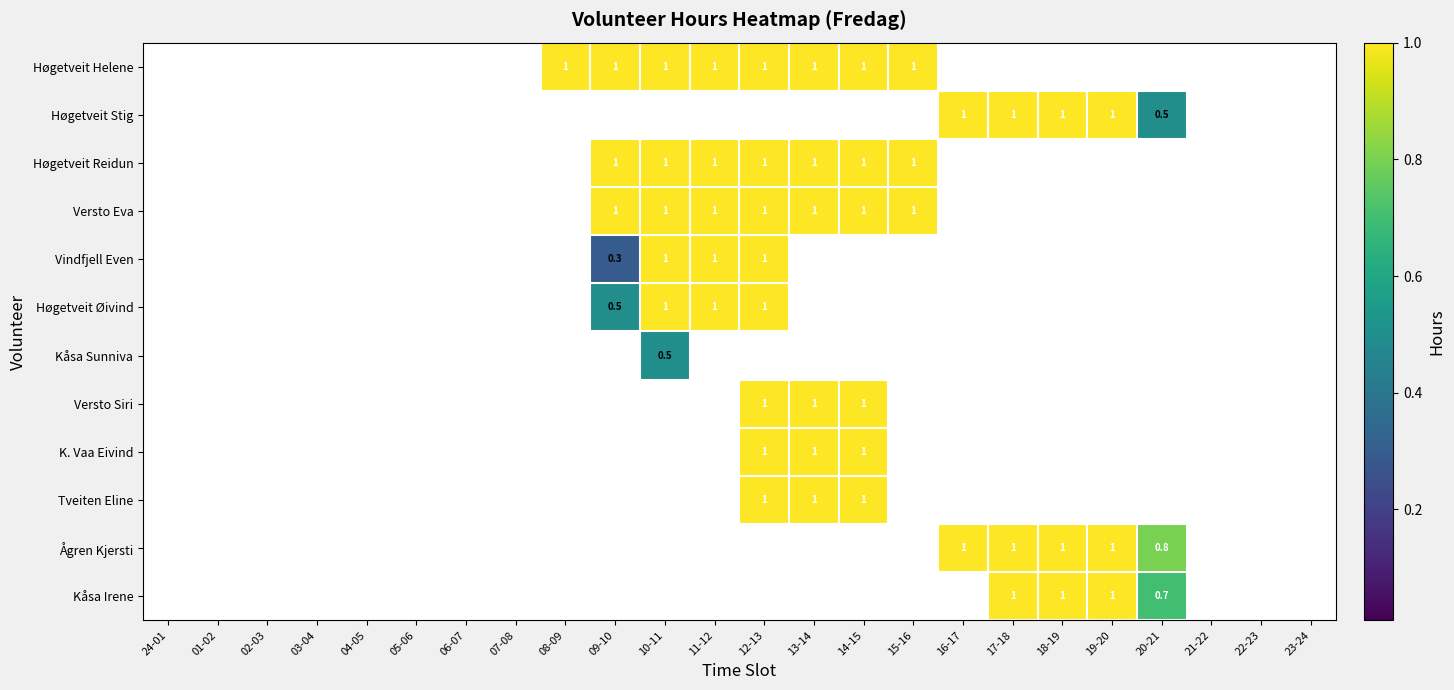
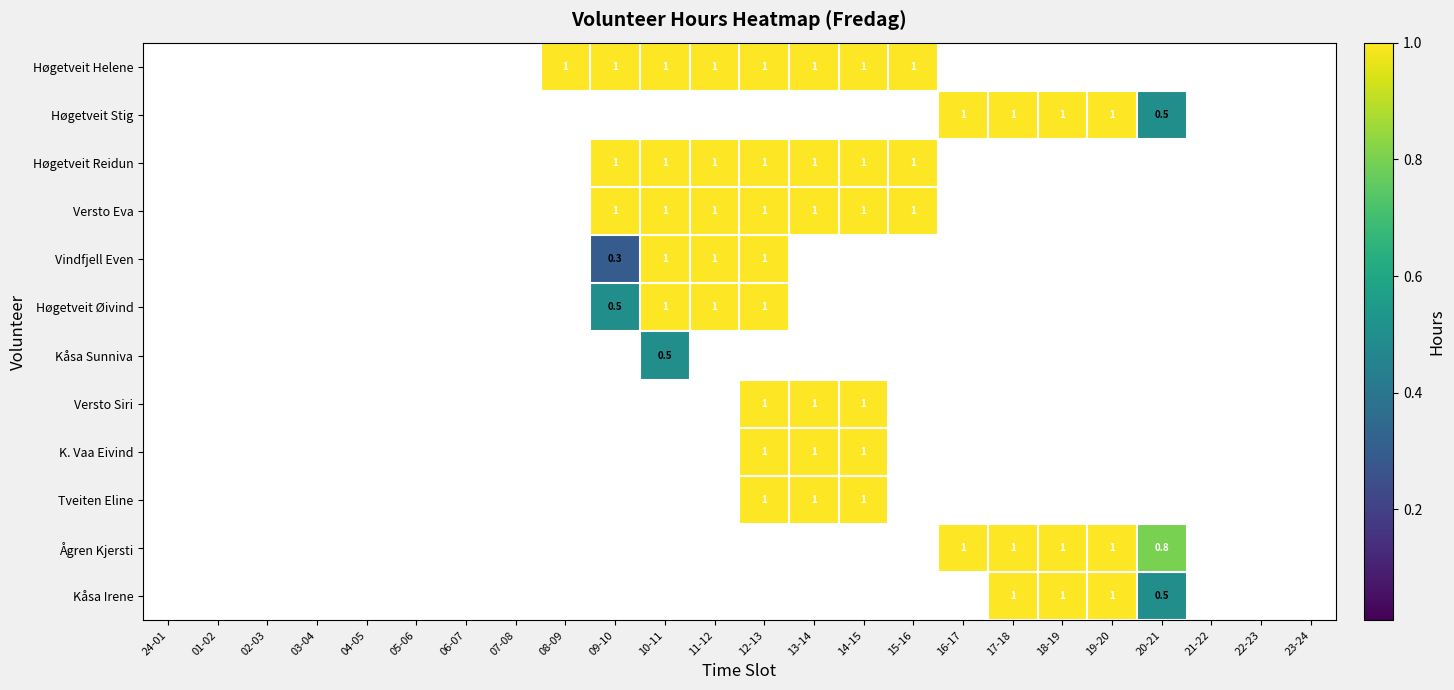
Kåsa Irene, 20-21: 0.7 -> 0.5
